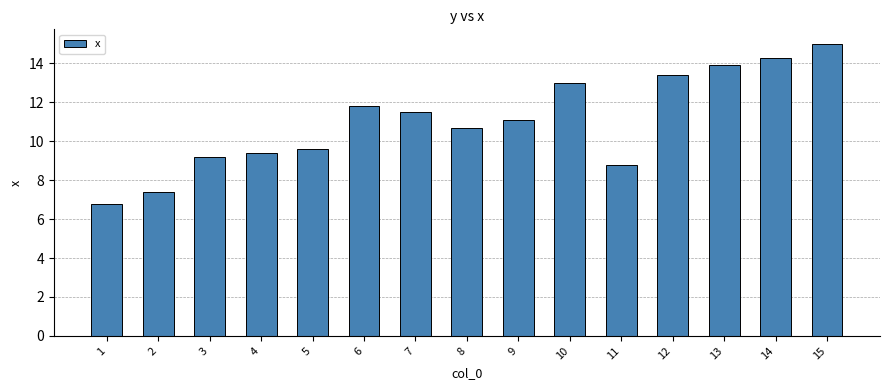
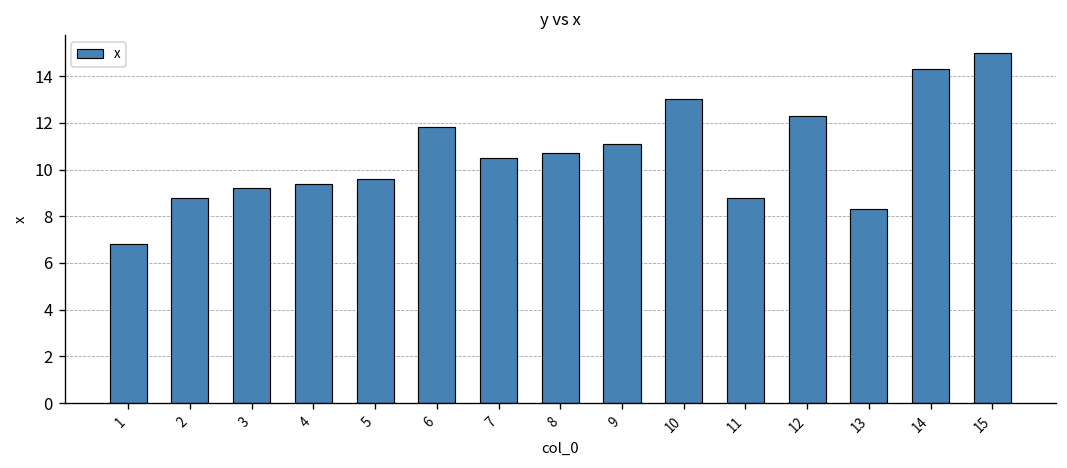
2: 7.4 -> 8.8
7: 11.5 -> 10.5
12: 13.4 -> 12.3
13: 13.9 -> 8.3
